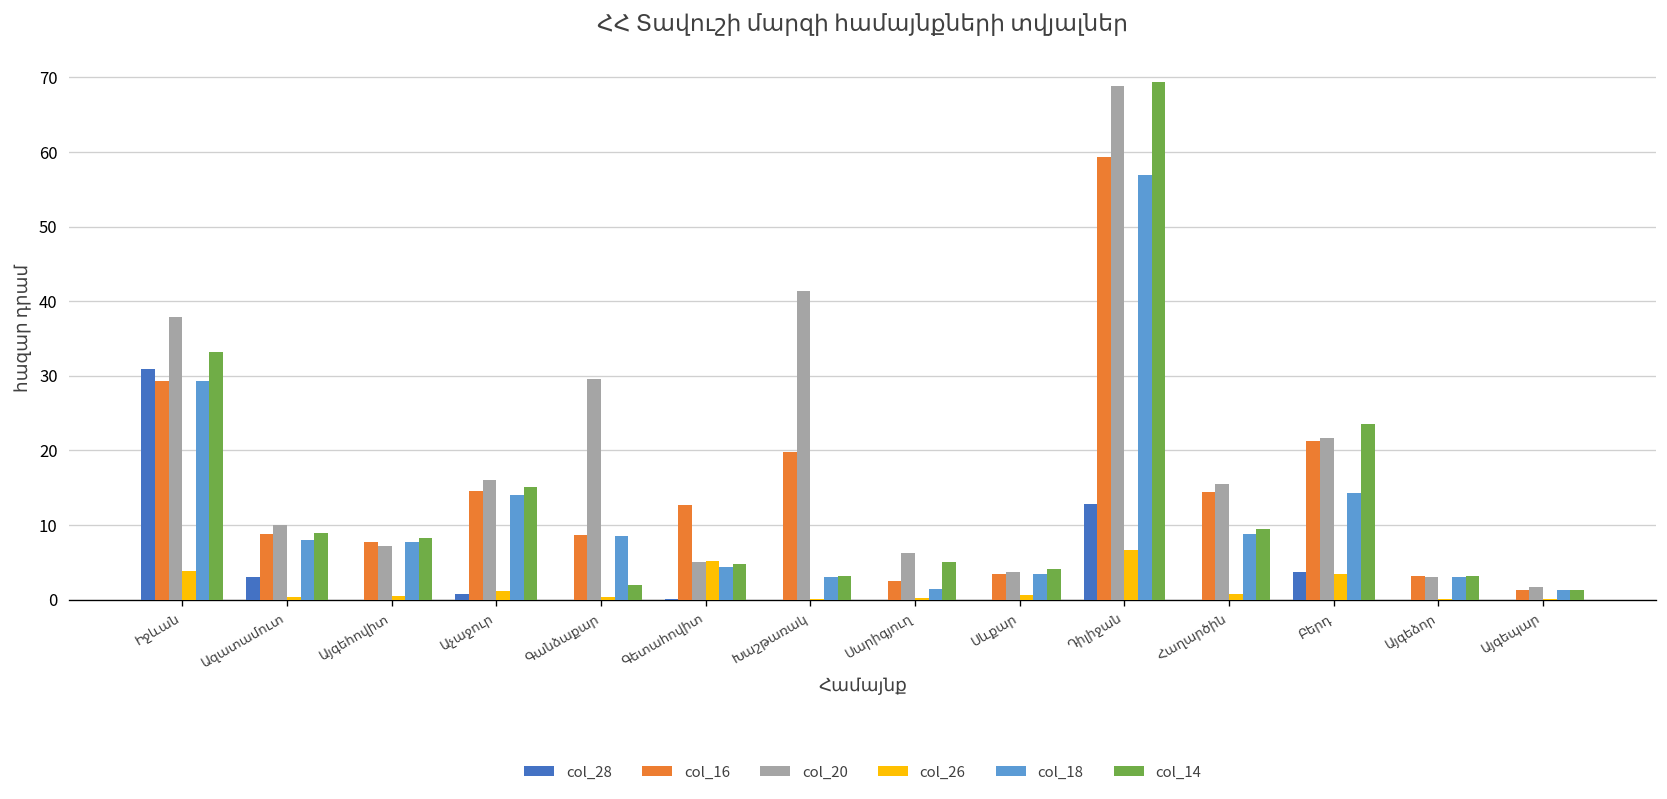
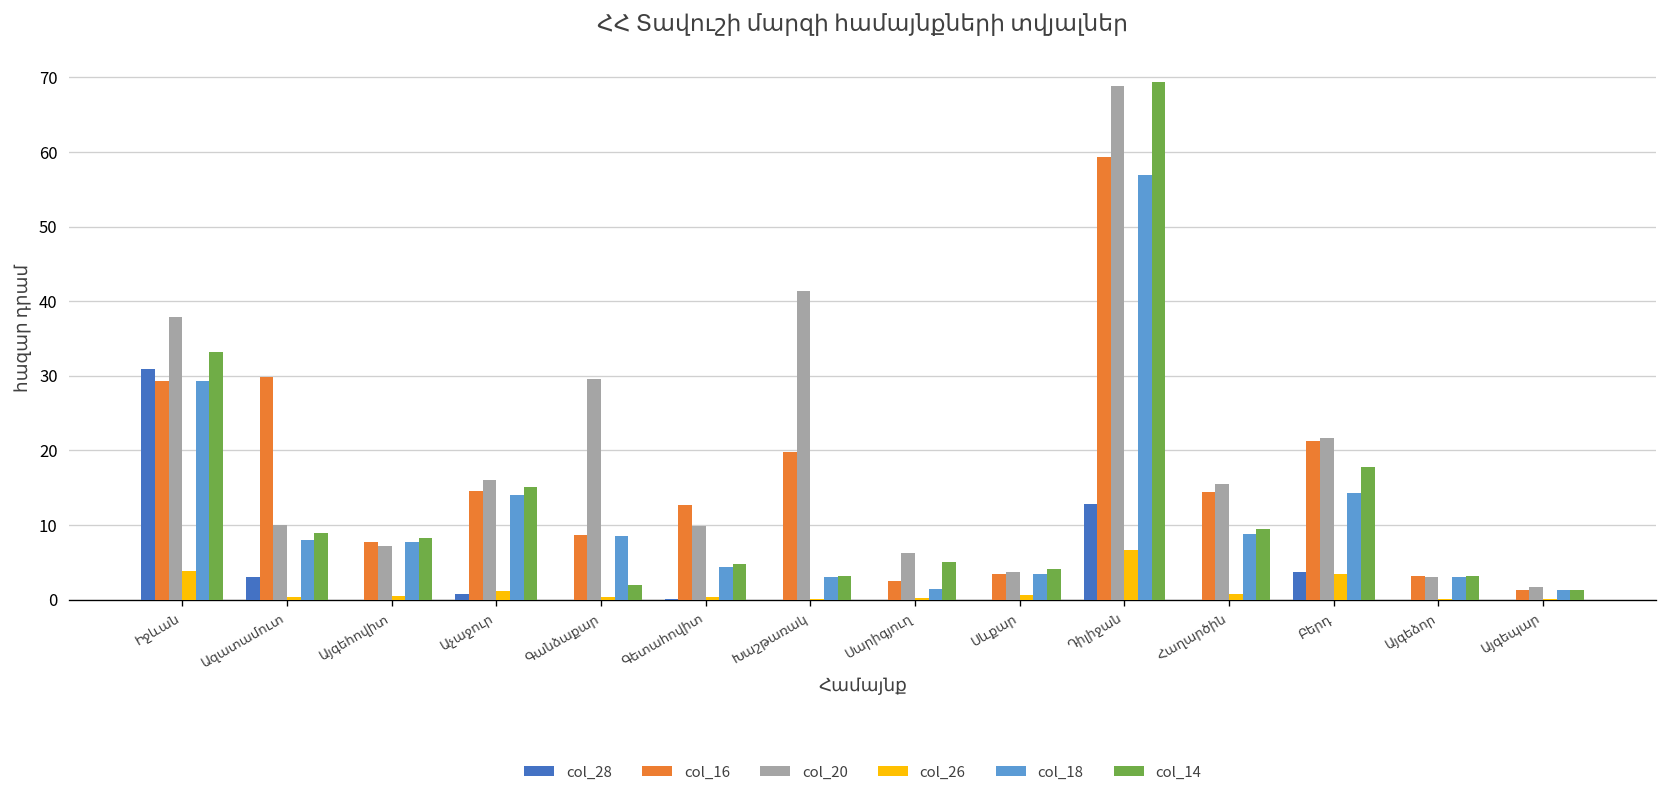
col_16, Ազատամուտ: 9 -> 30
col_20, Գետահովիտ: 5 -> 10
col_26, Գետահովիտ: 5 -> 0
col_14, Բերդ: 24 -> 18
